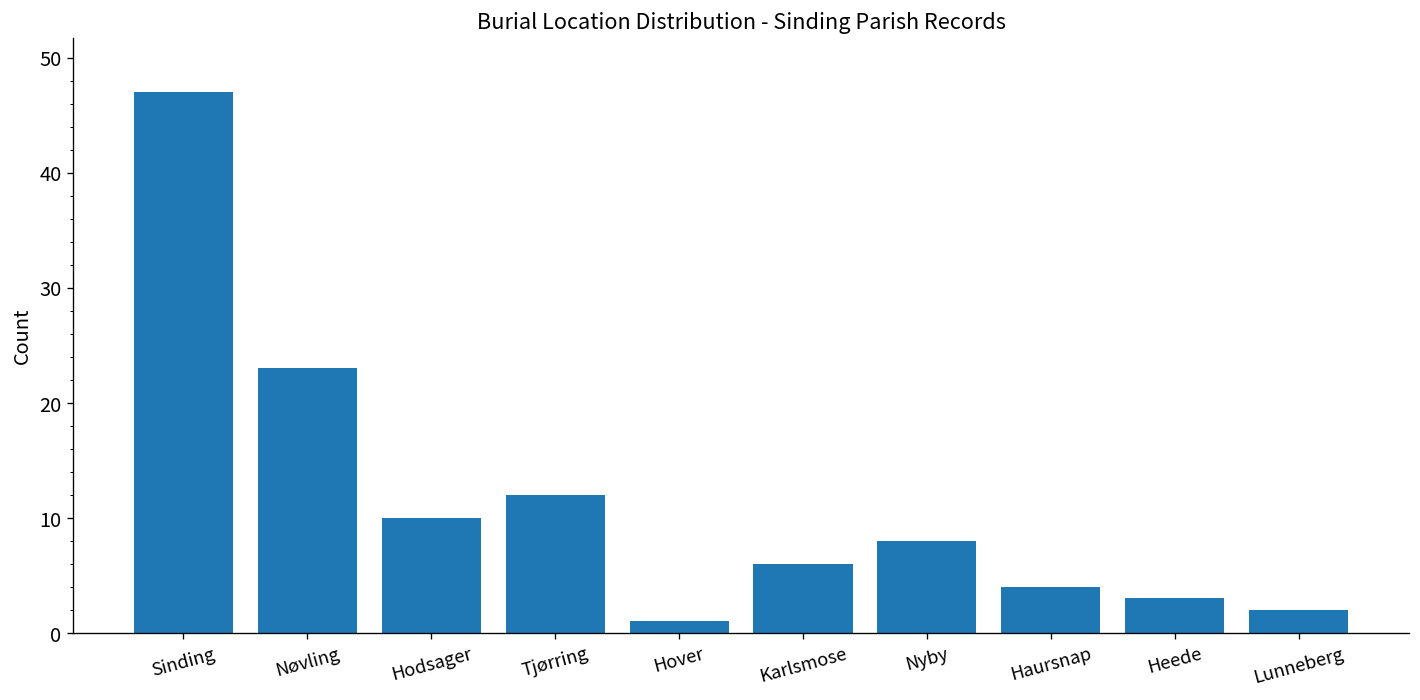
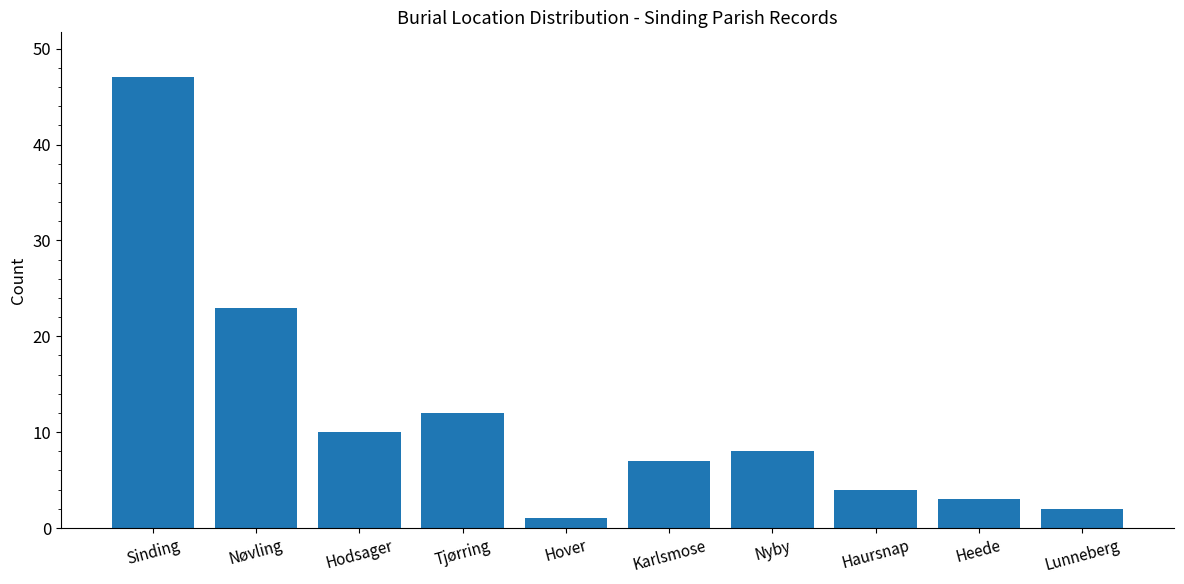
Karlsmose: 6 -> 7
